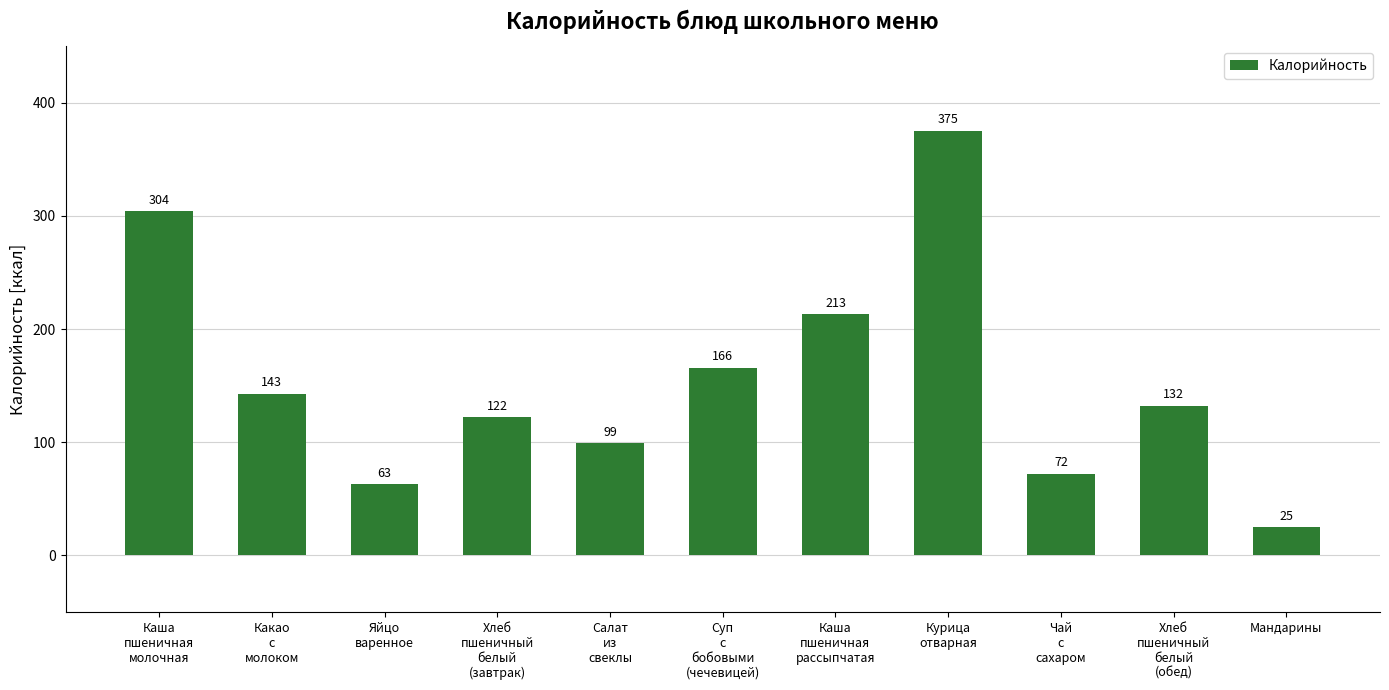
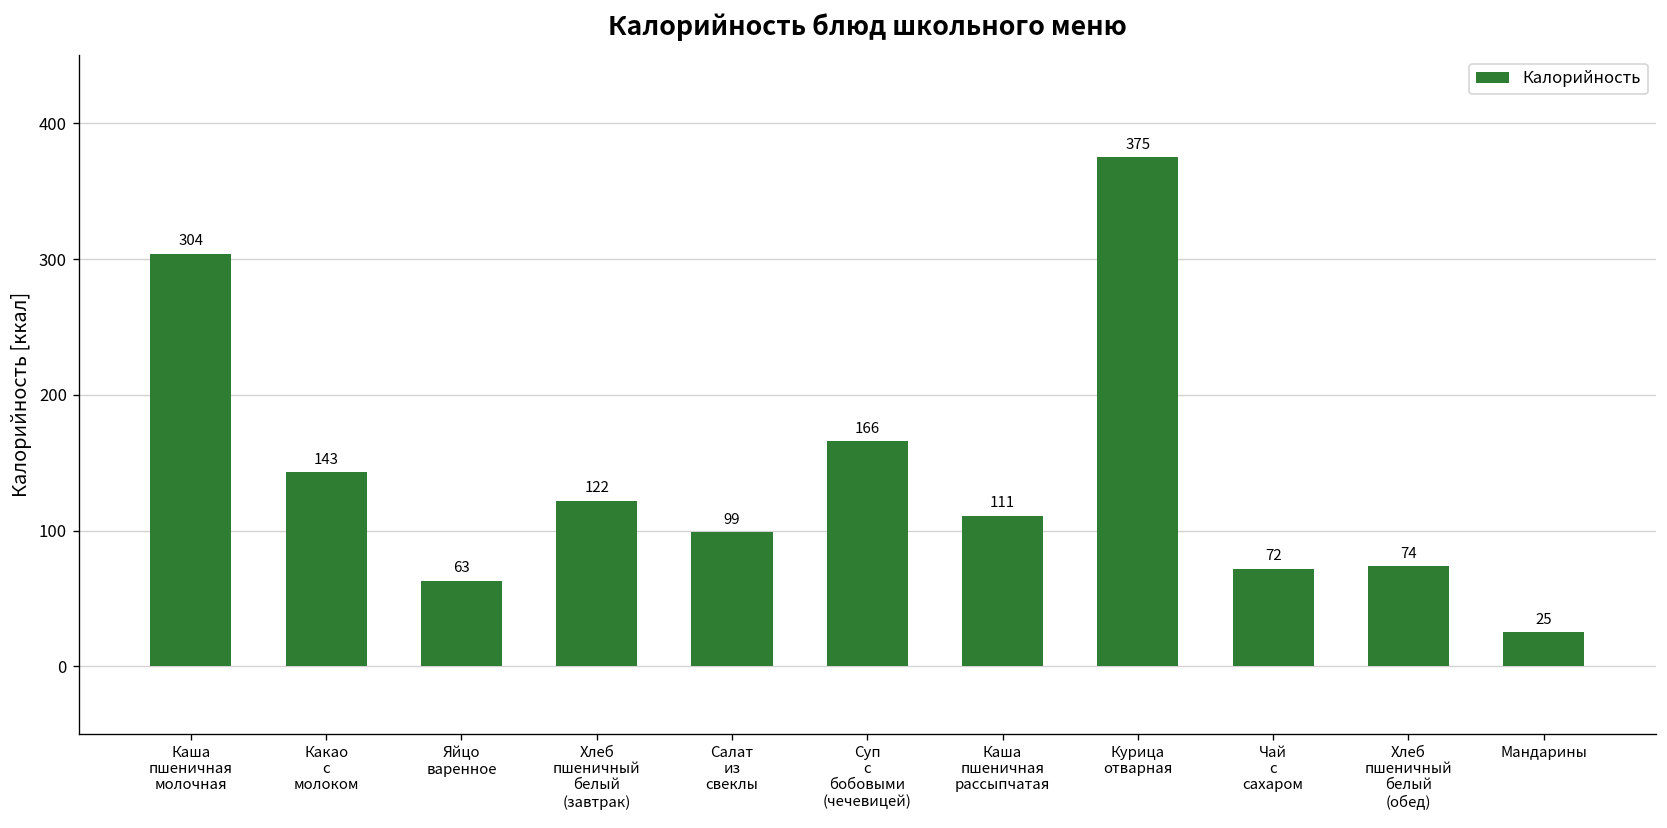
Каша пшеничная рассыпчатая: 213 -> 111
Хлеб пшеничный белый (обед): 132 -> 74
